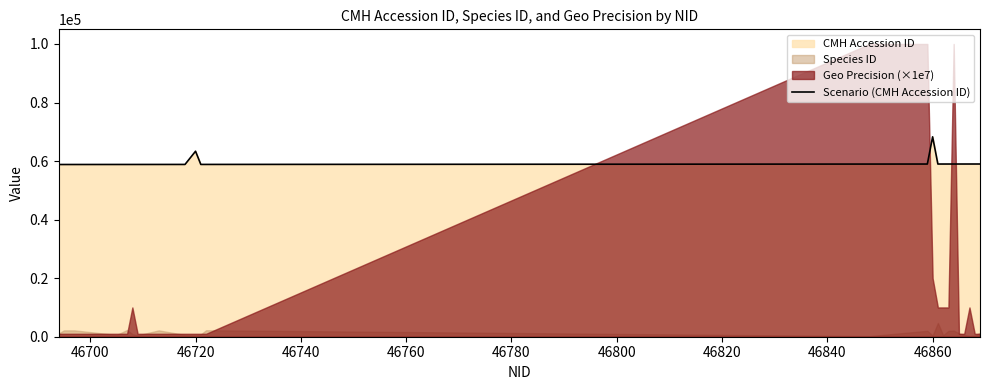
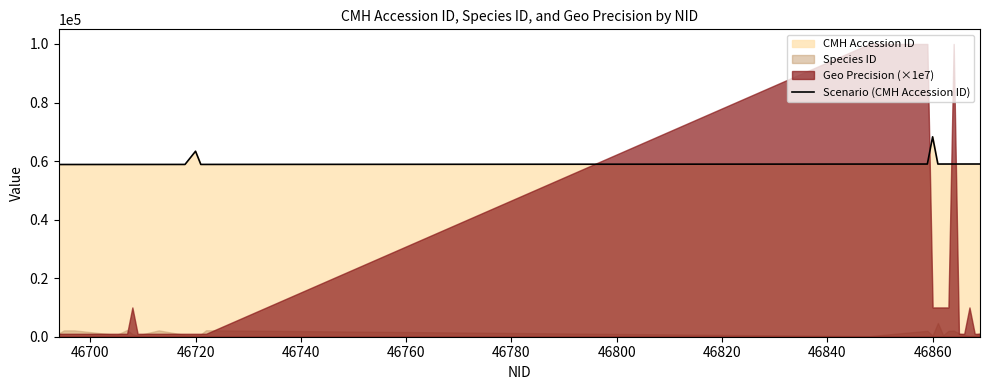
Geo Precision (×1e7), 46860: 20000 -> 10000
